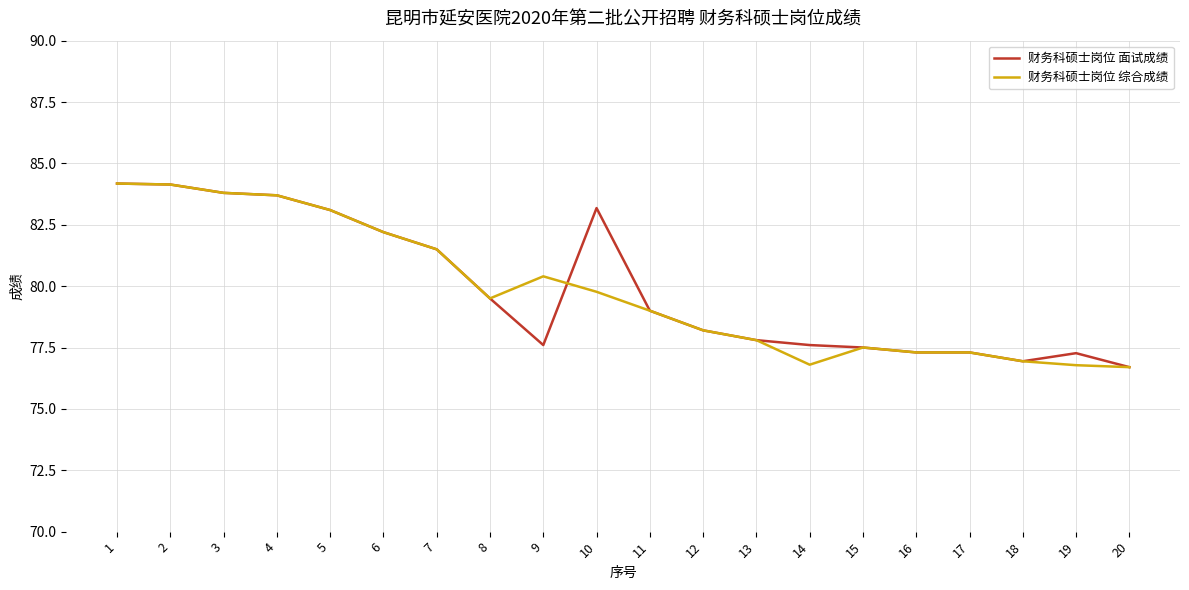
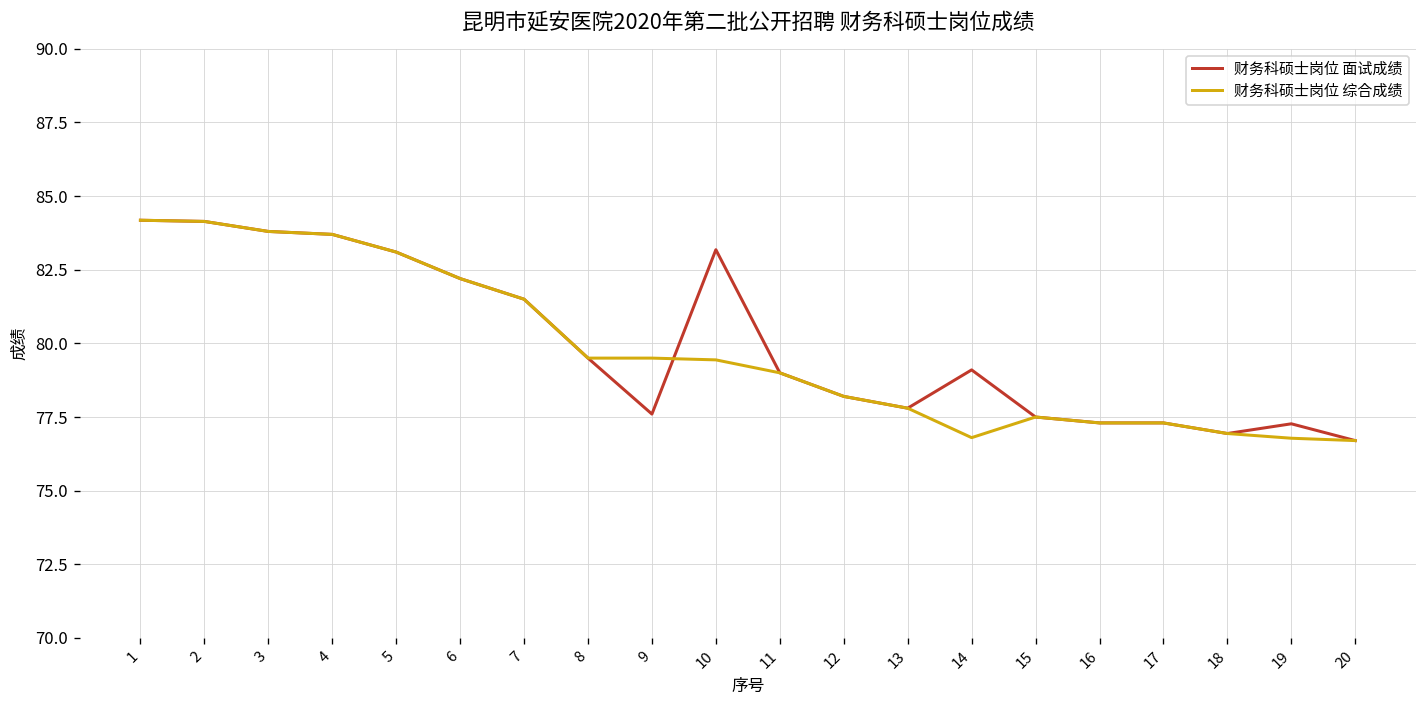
财务科硕士岗位 综合成绩, 9: 80.4 -> 79.5
财务科硕士岗位 综合成绩, 10: 79.8 -> 79.4
财务科硕士岗位 面试成绩, 14: 77.6 -> 79.1
